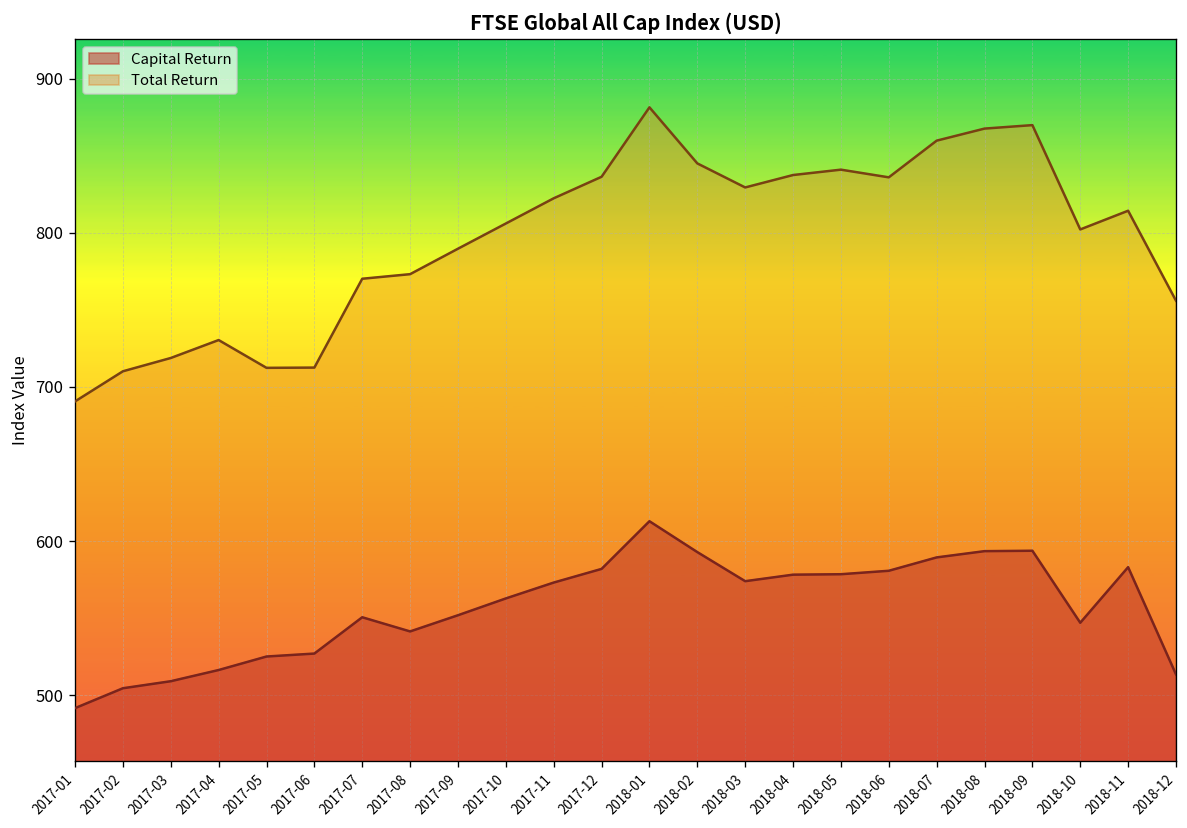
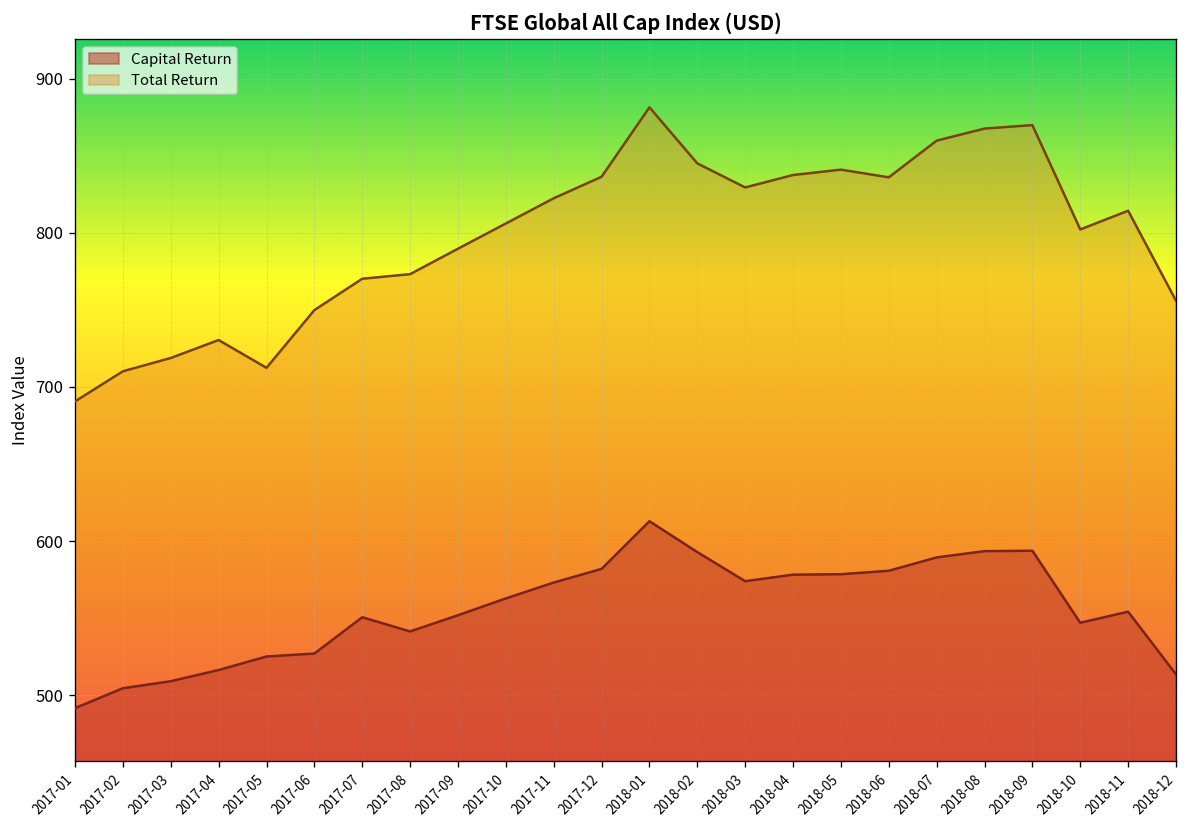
Total Return, 2017-06: 713 -> 750
Capital Return, 2018-11: 583 -> 554
